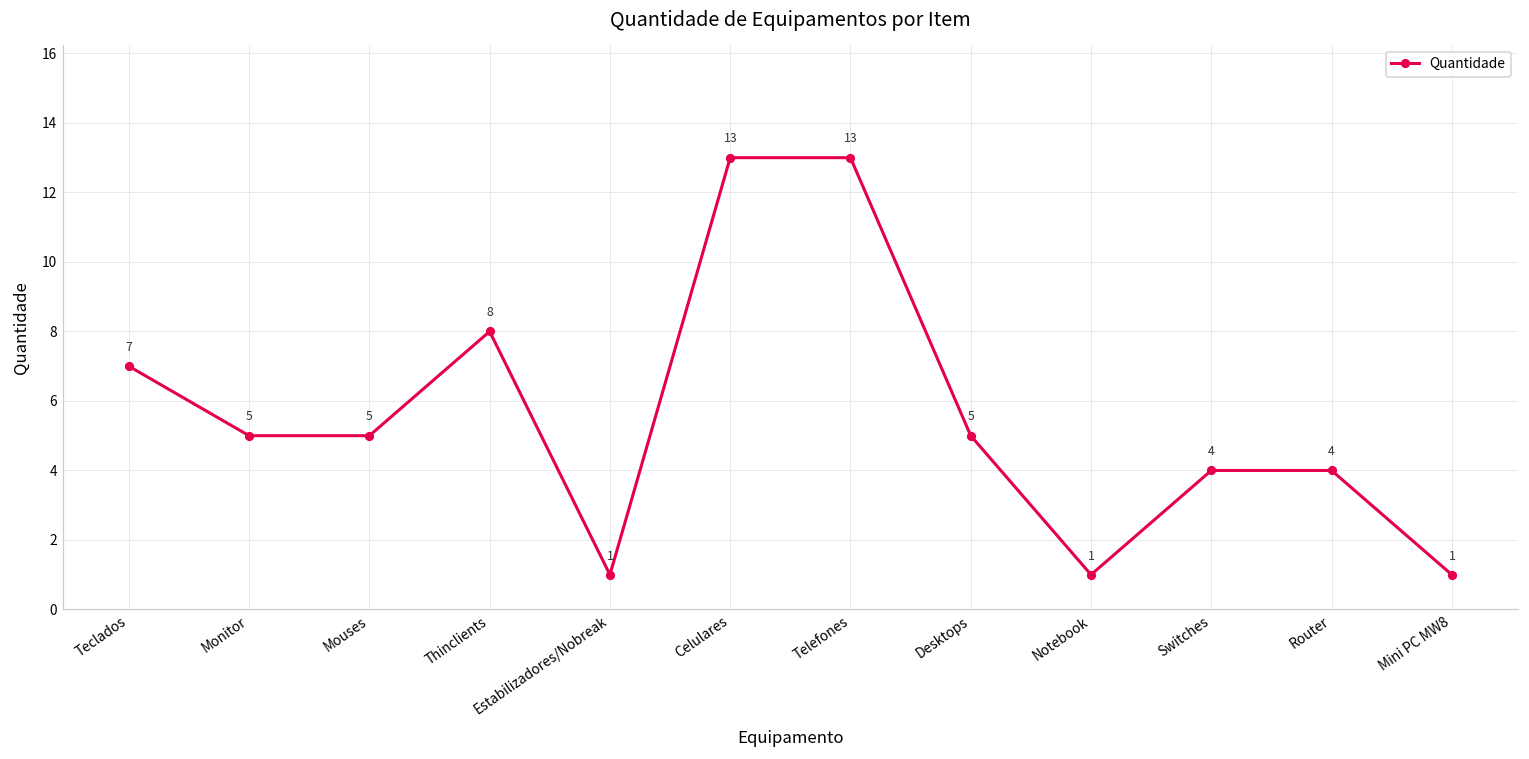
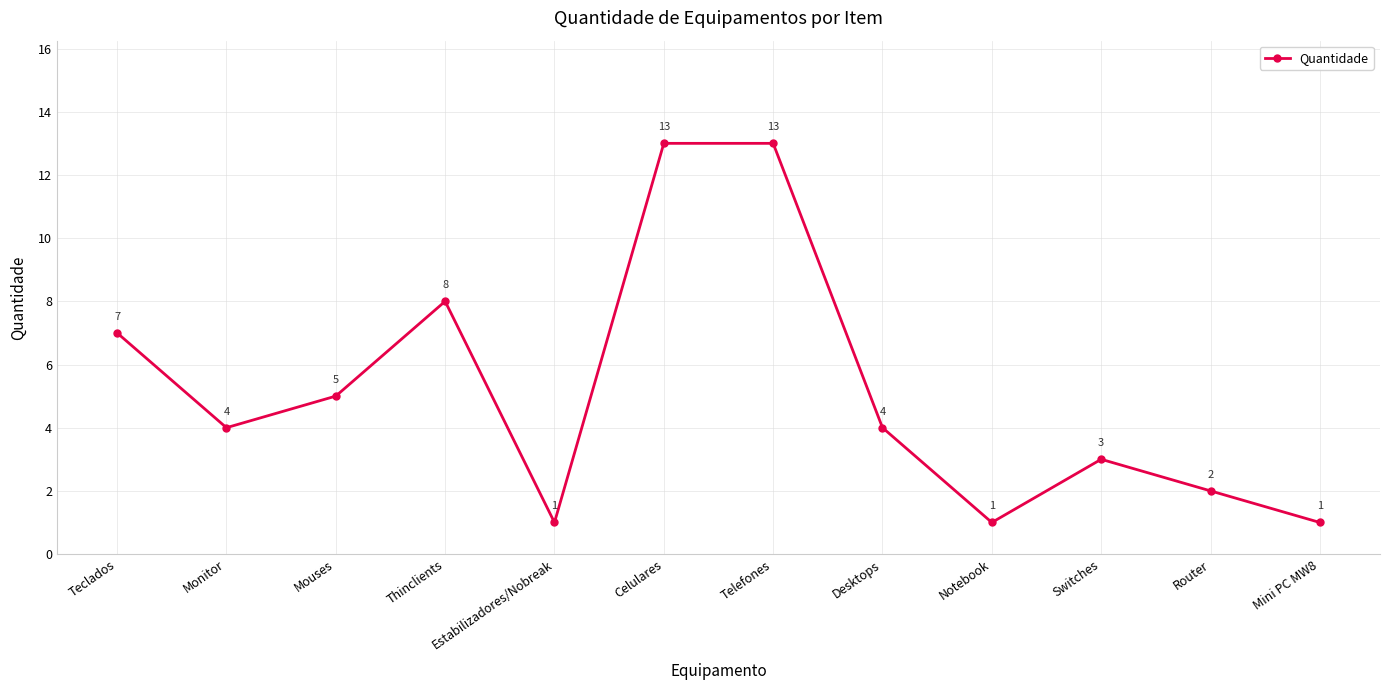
Monitor: 5 -> 4
Desktops: 5 -> 4
Switches: 4 -> 3
Router: 4 -> 2
